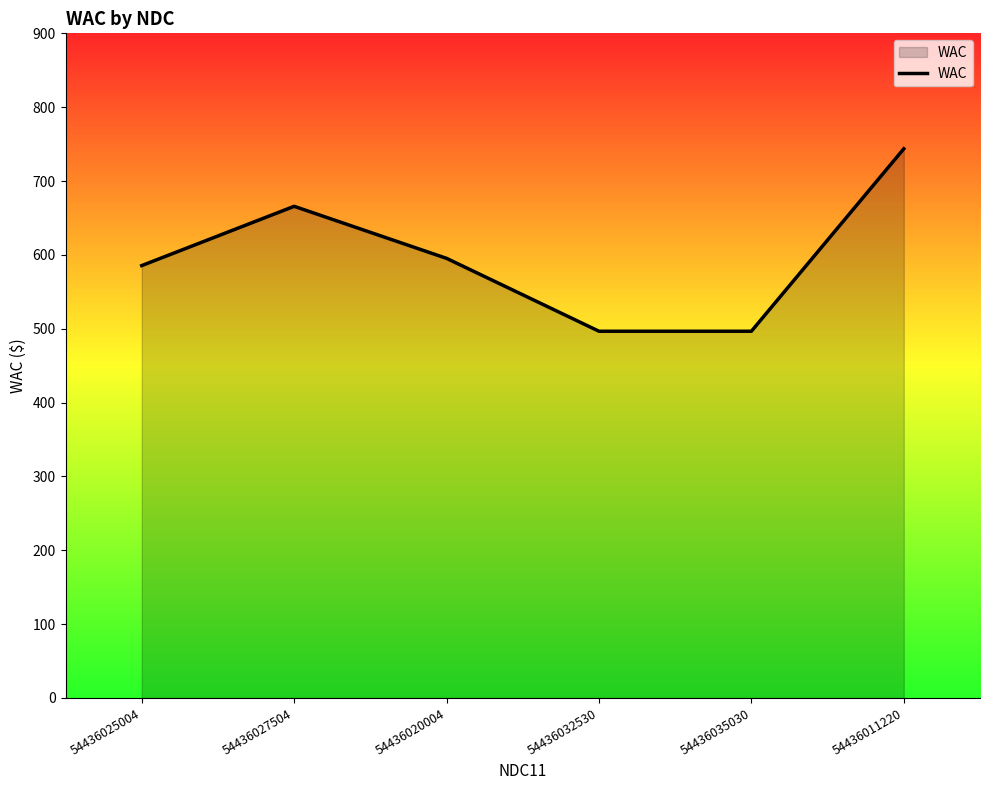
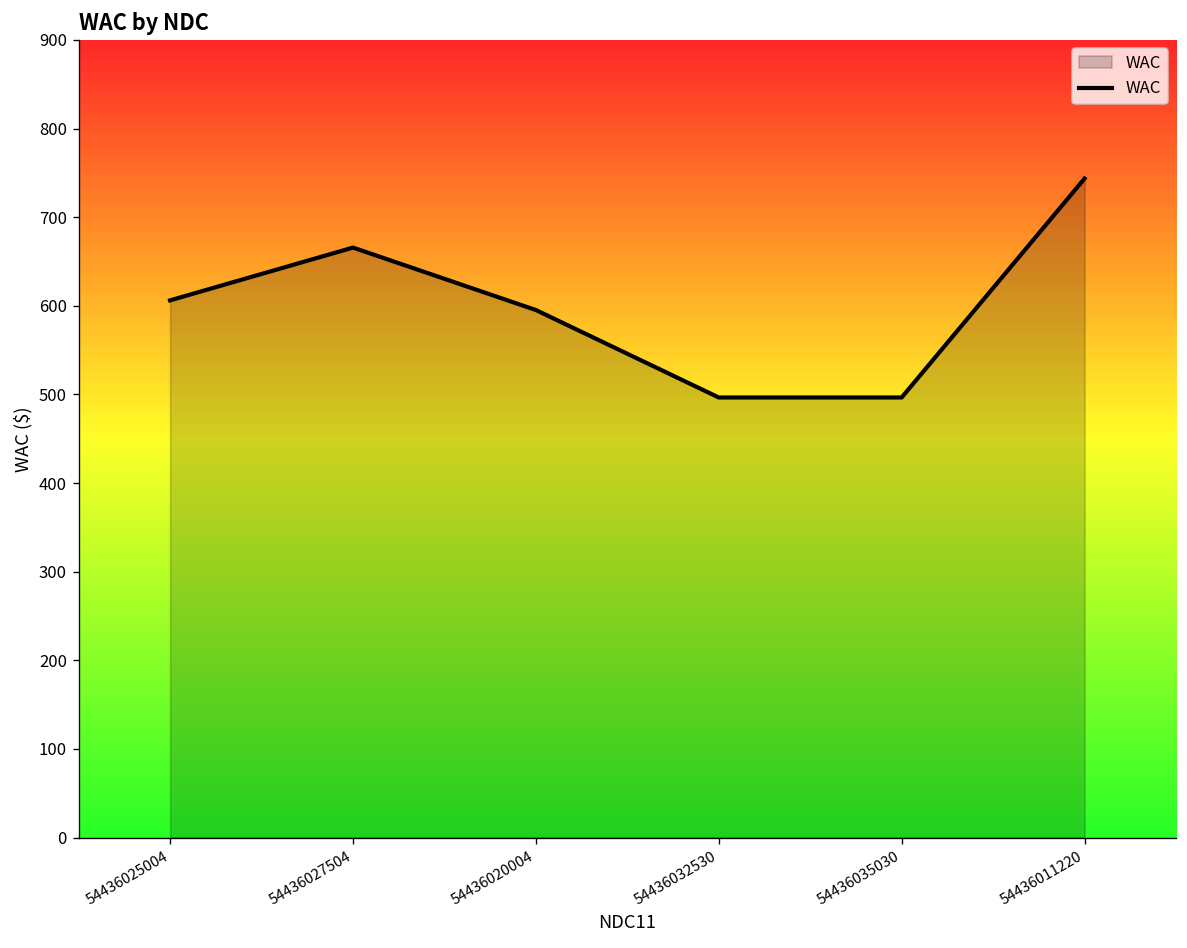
54436025004: 590 -> 610
